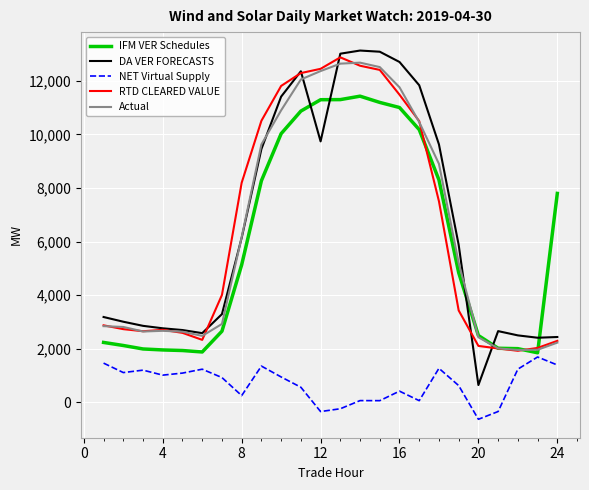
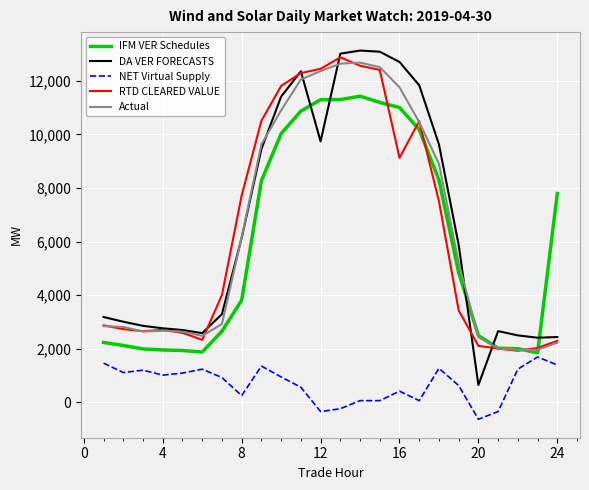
IFM VER Schedules, 8: 5,100 -> 3,800
RTD CLEARED VALUE, 8: 8,200 -> 7,700
RTD CLEARED VALUE, 16: 11,500 -> 9,100
